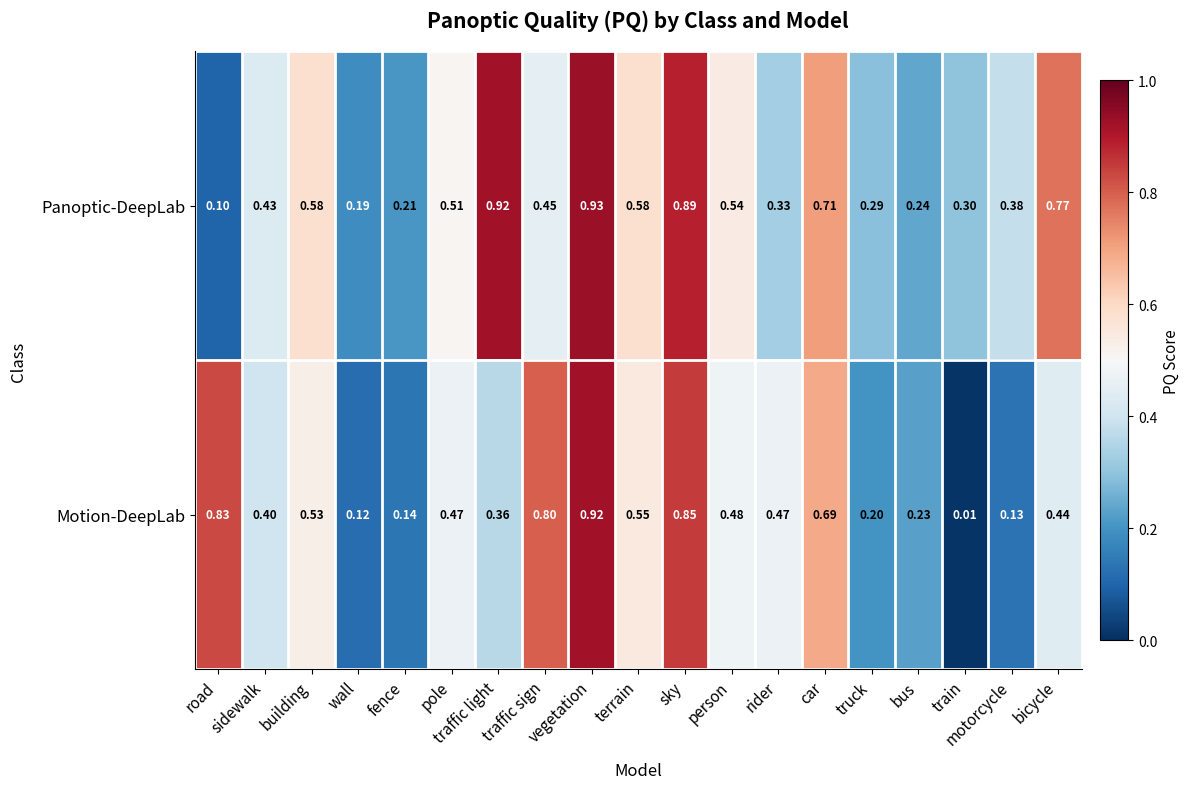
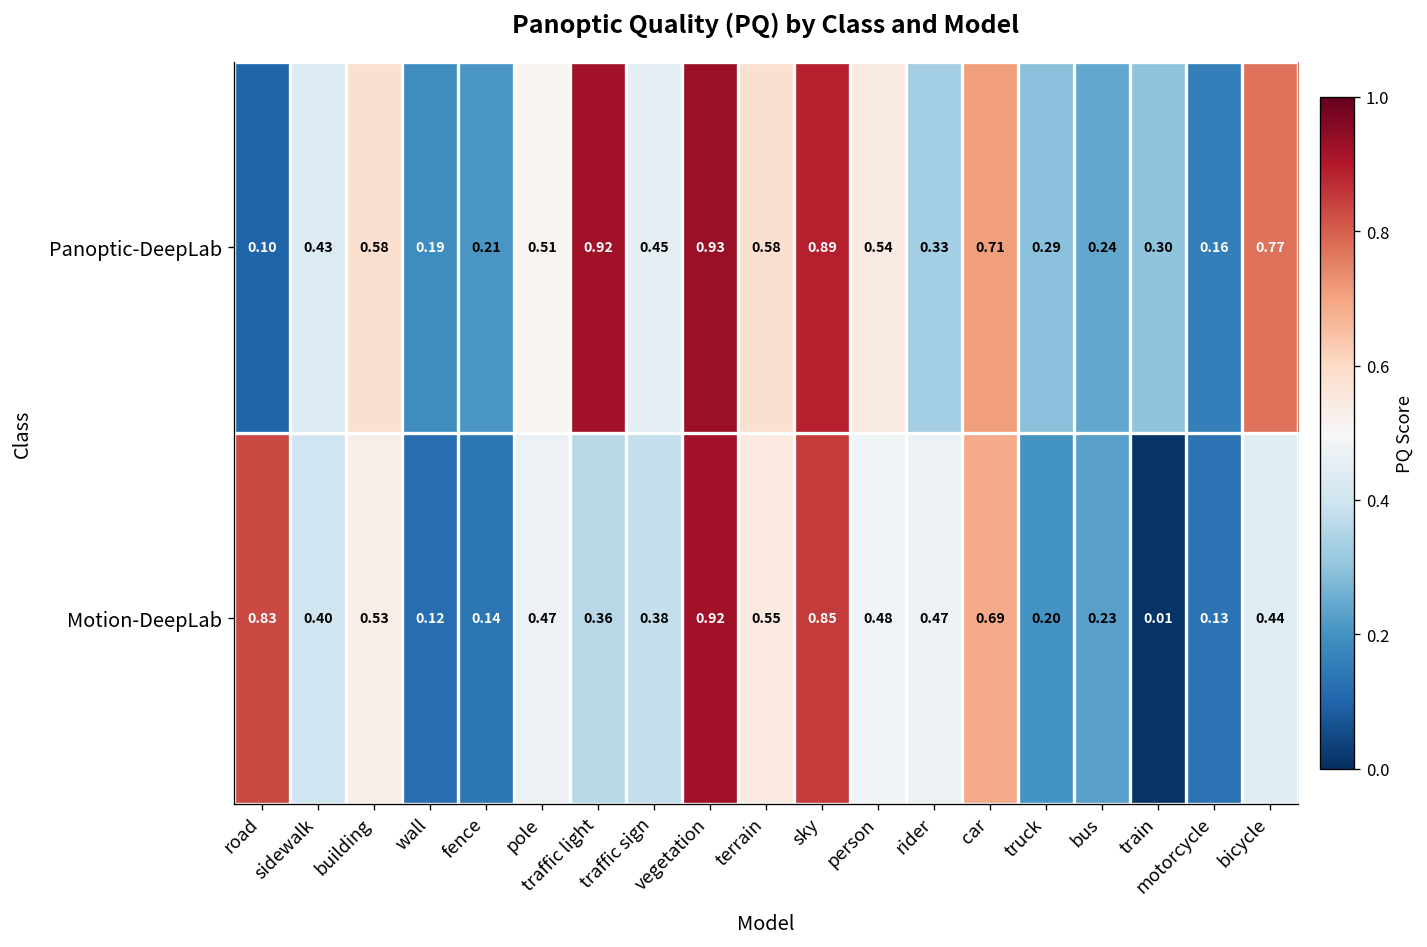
Panoptic-DeepLab, motorcycle: 0.38 -> 0.16
Motion-DeepLab, traffic sign: 0.80 -> 0.38
